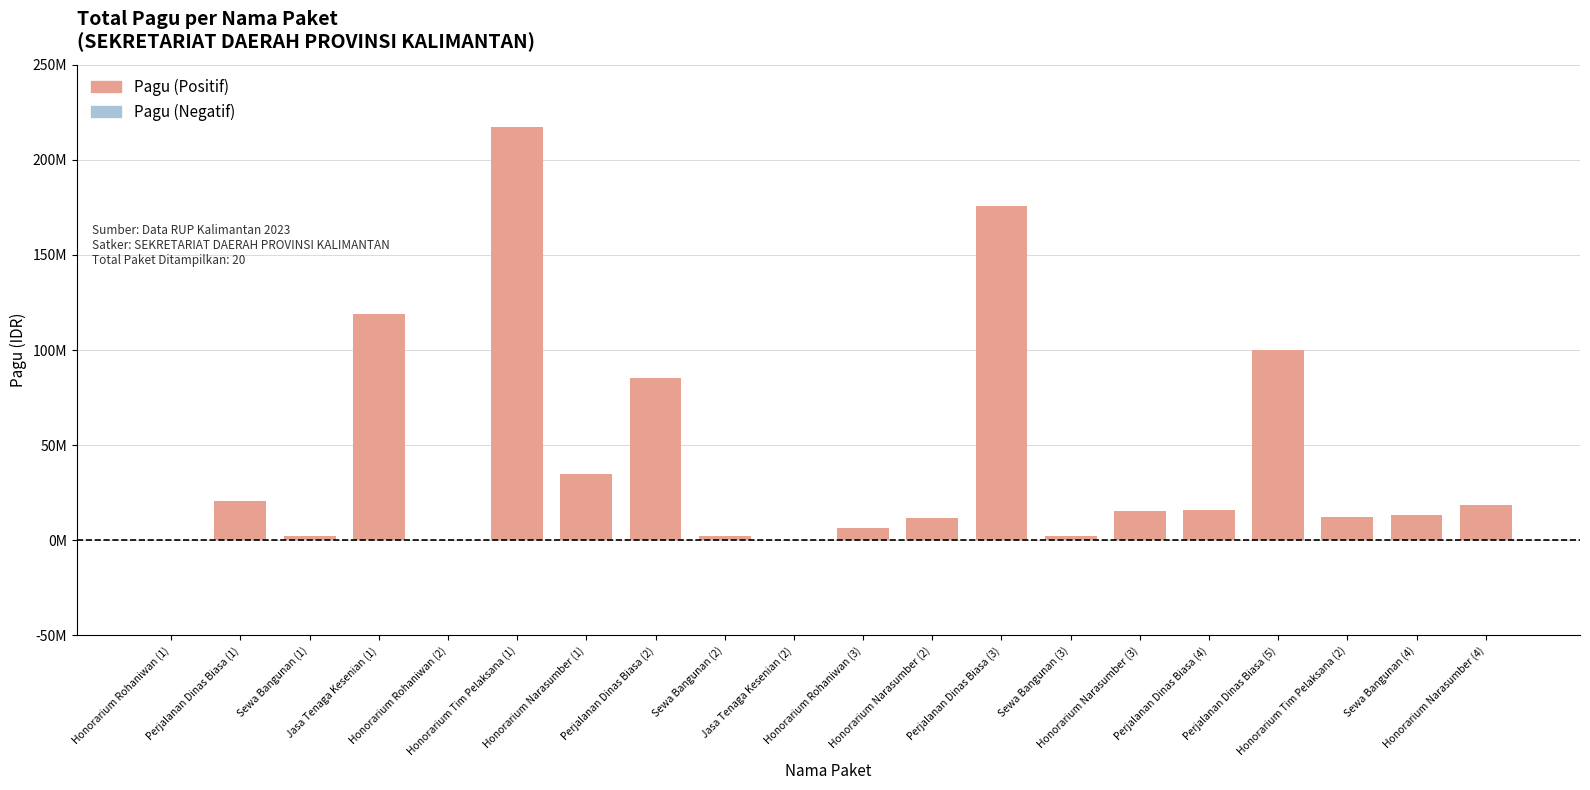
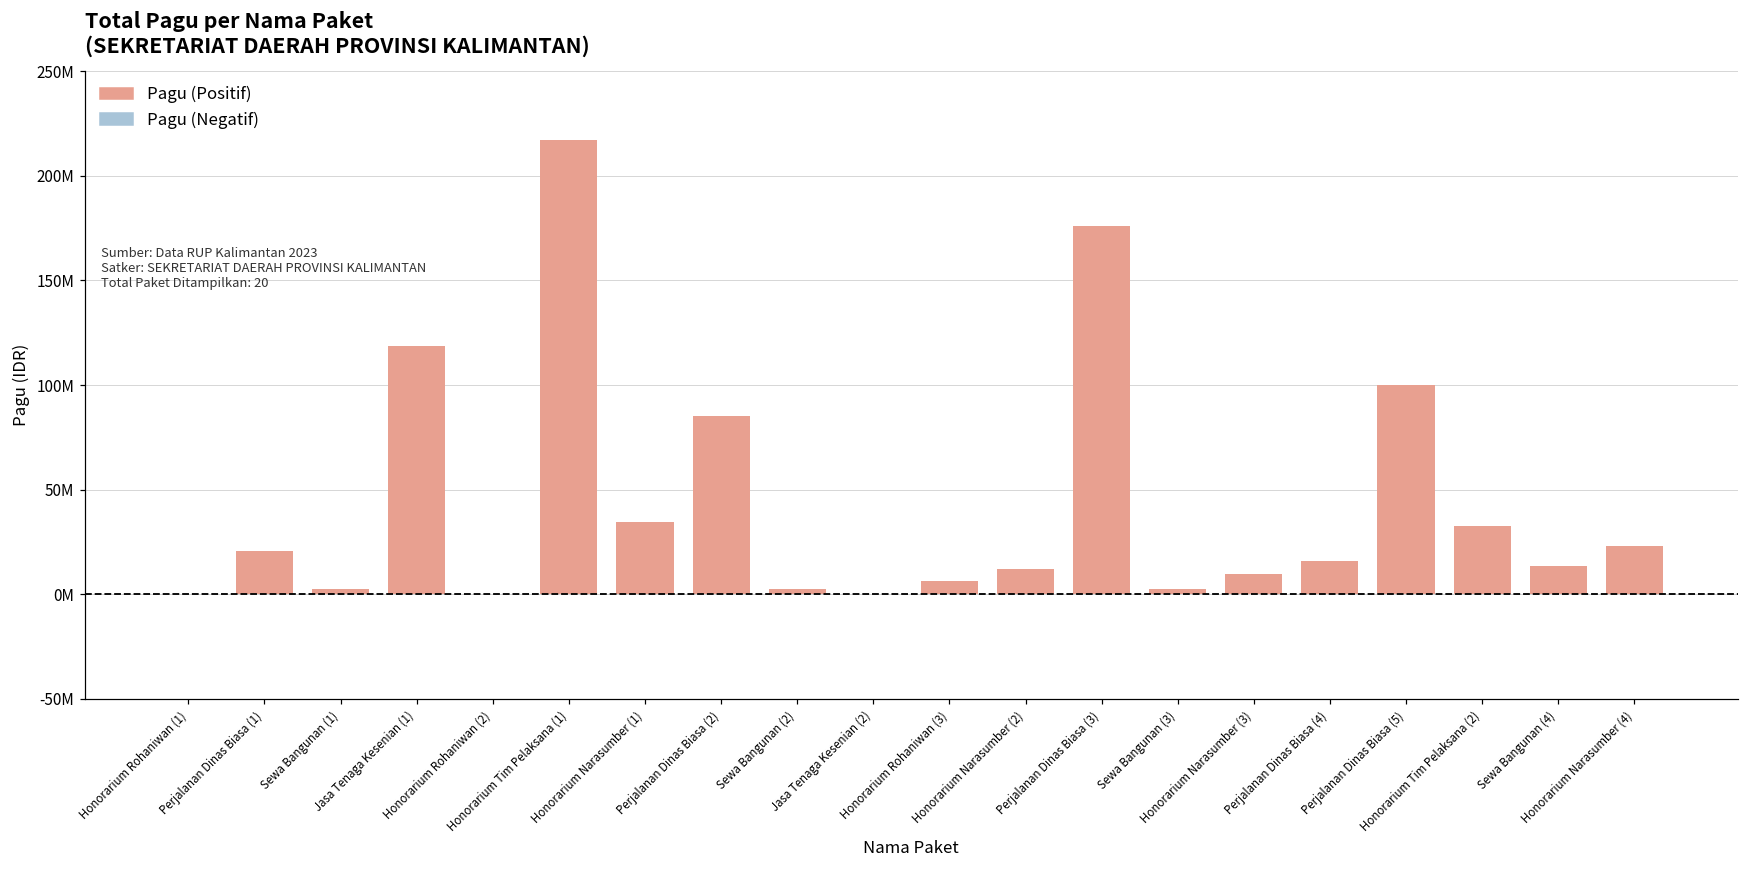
Pagu (Positif), Honorarium Narasumber (3): 15000000 -> 10000000
Pagu (Positif), Honorarium Tim Pelaksana (2): 12000000 -> 33000000
Pagu (Positif), Honorarium Narasumber (4): 19000000 -> 23000000
